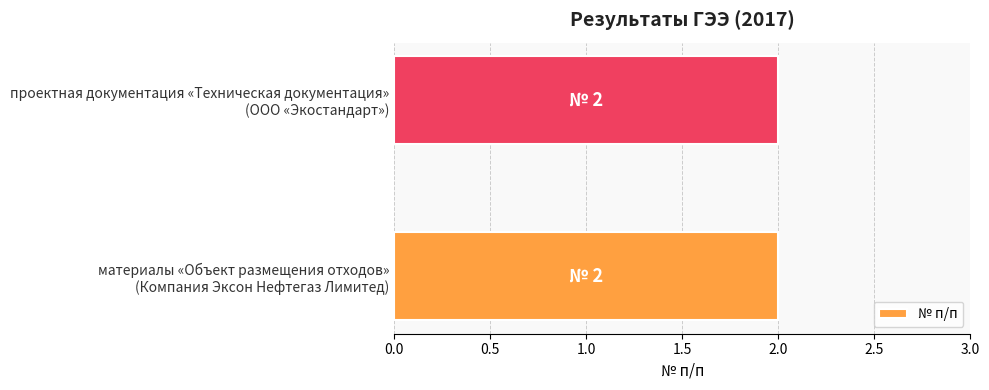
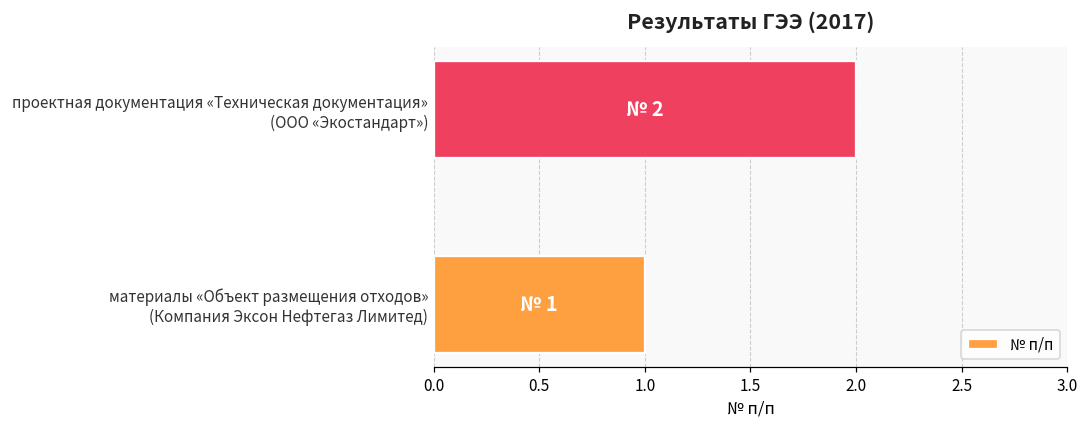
материалы «Объект размещения отходов» (Компания Эксон Нефтегаз Лимитед): 2 -> 1
